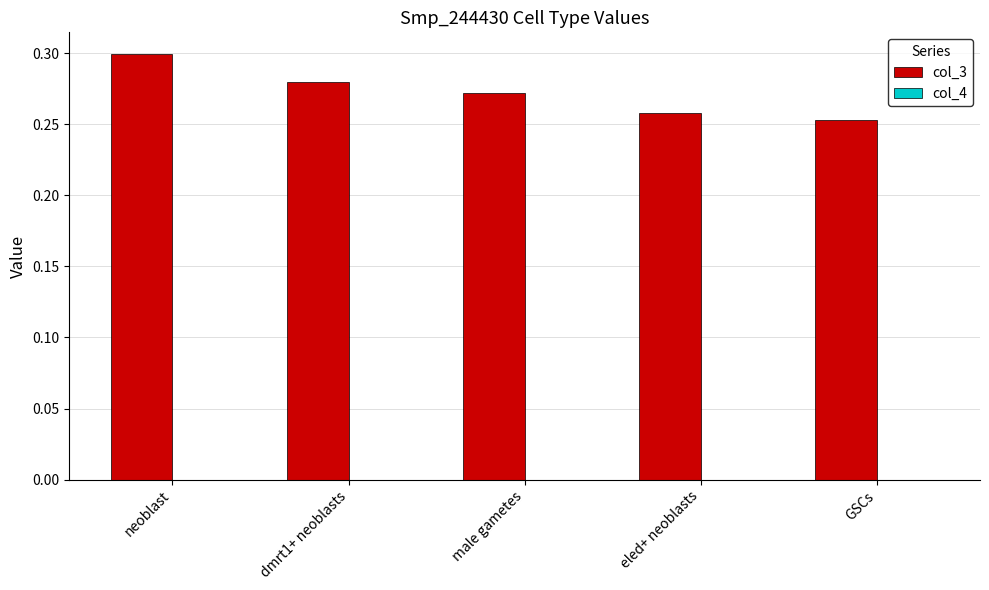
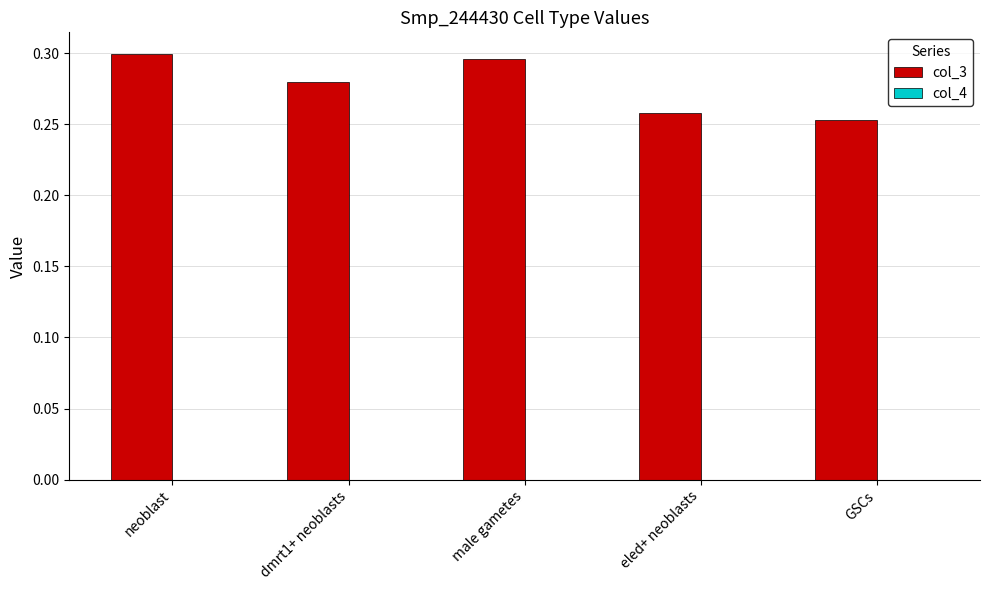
col_3, male gametes: 0.272 -> 0.296
